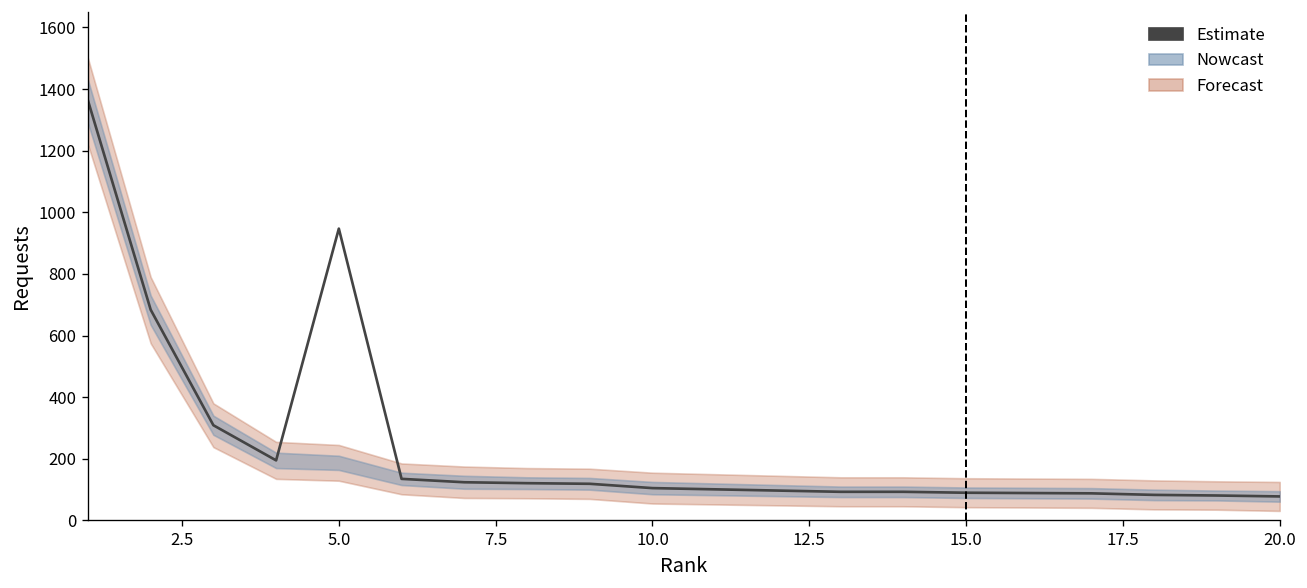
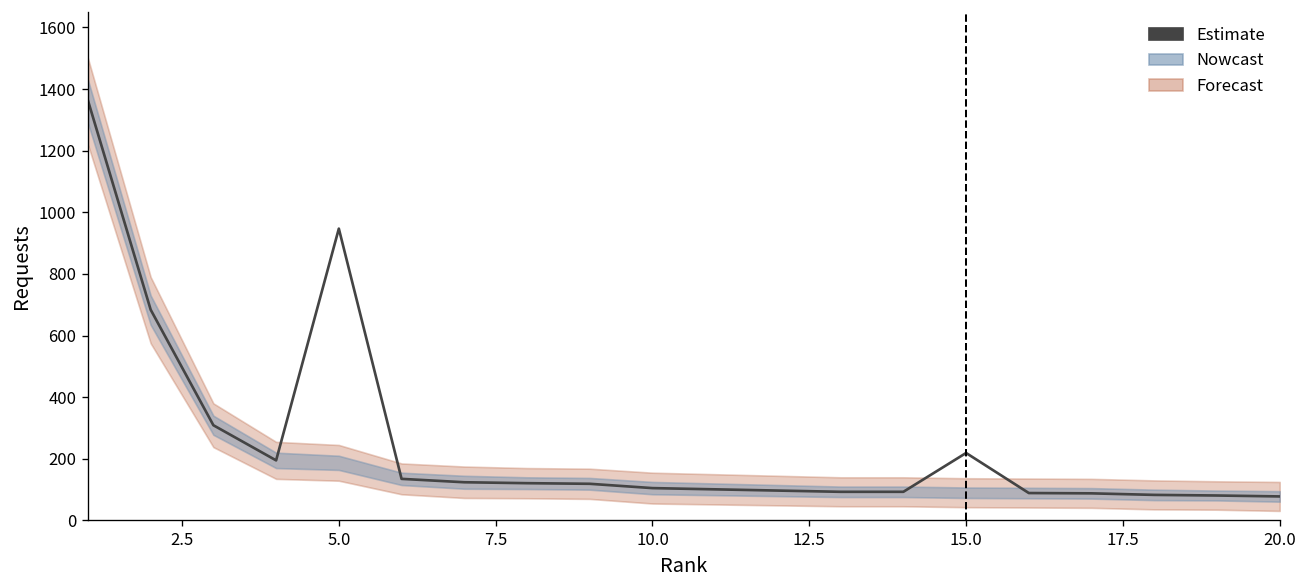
Estimate, 15.0: 90 -> 220
